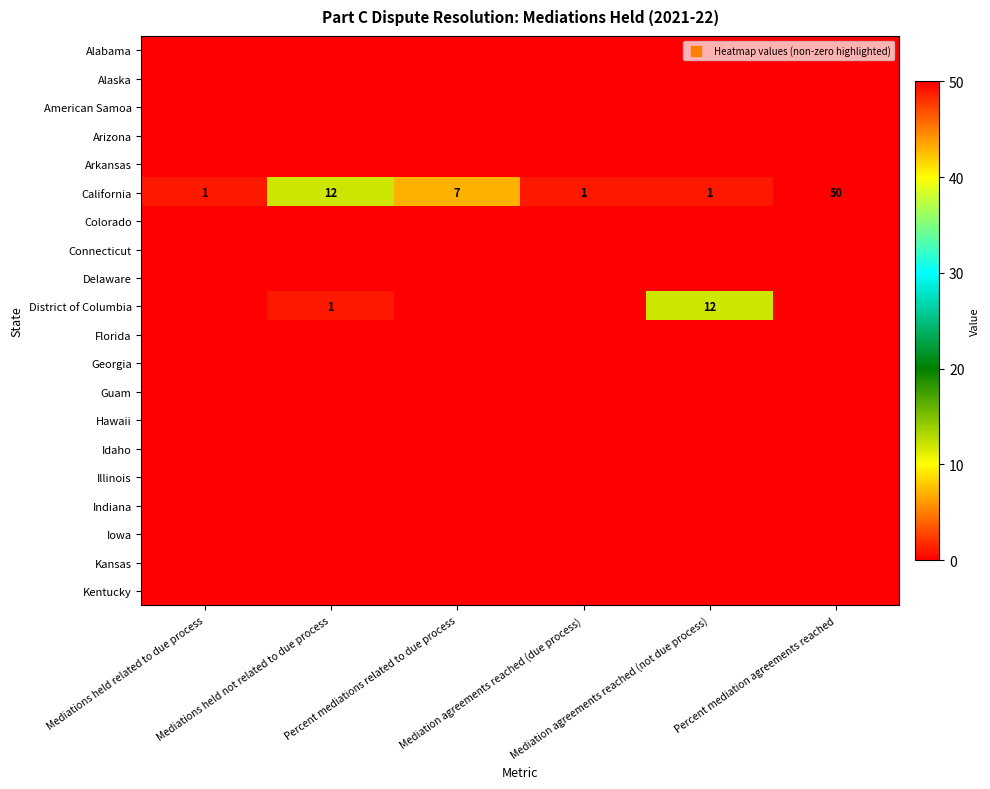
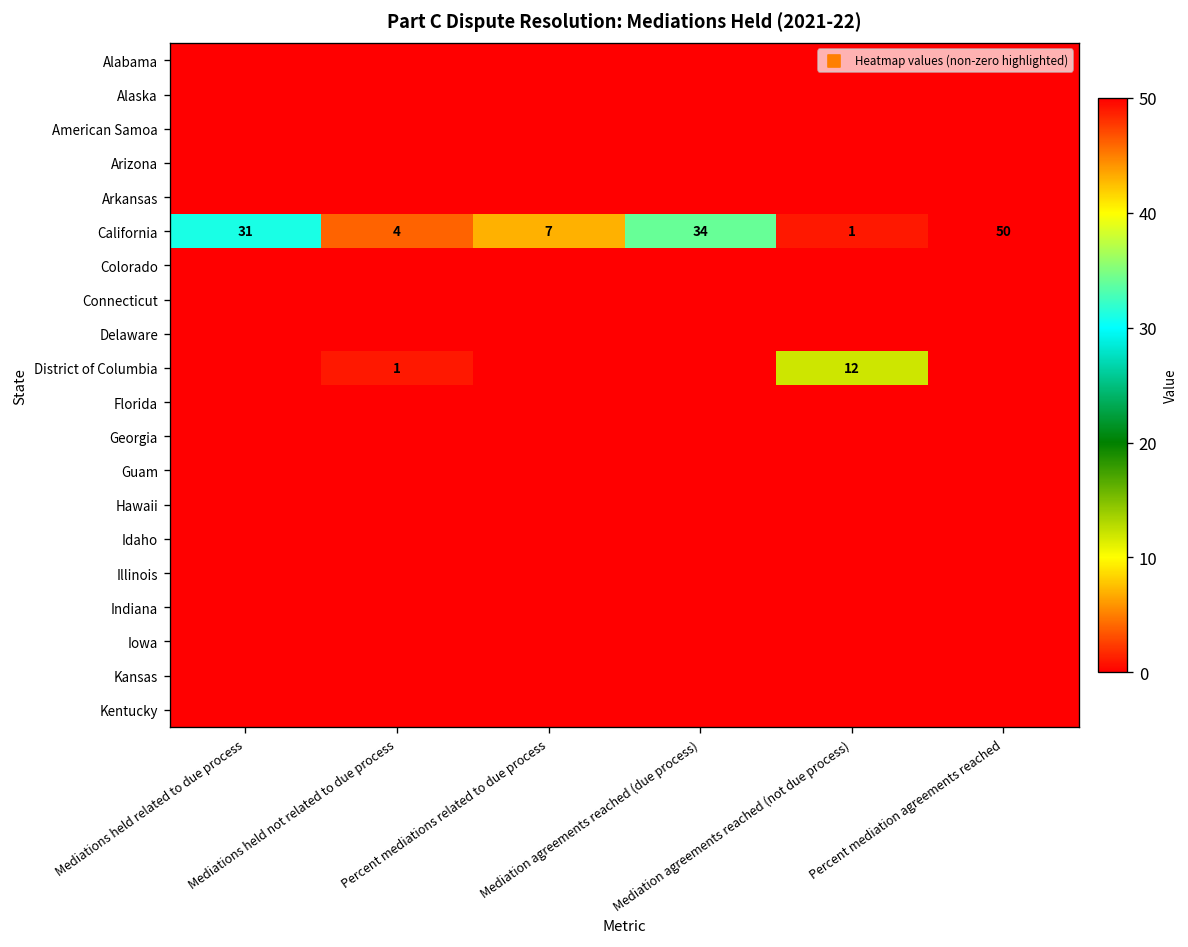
California, Mediations held related to due process: 1 -> 31
California, Mediations held not related to due process: 12 -> 4
California, Mediation agreements reached (due process): 1 -> 34
